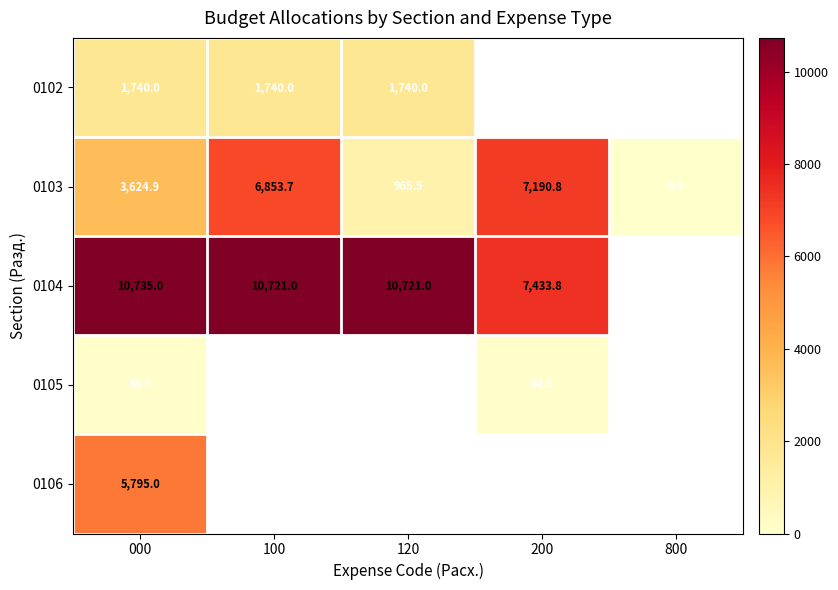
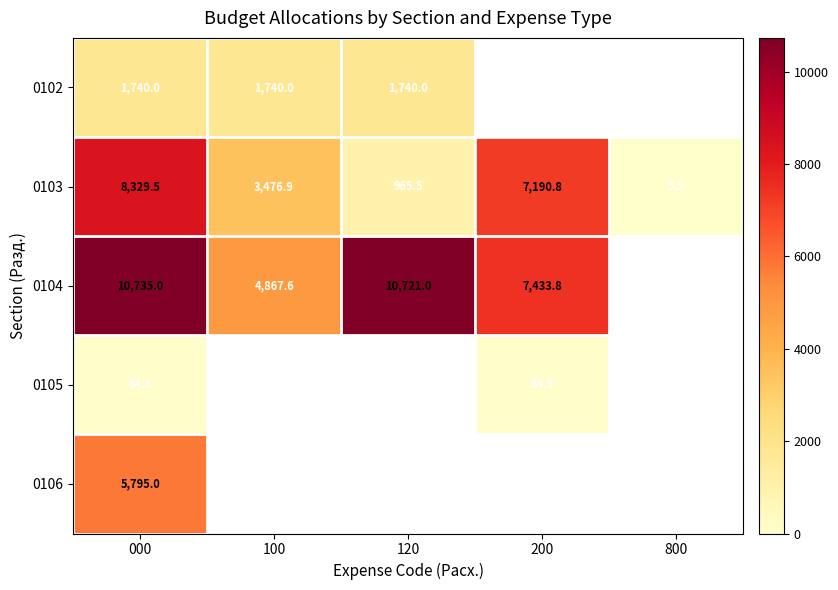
0103, 000: 3,624.9 -> 8,329.5
0103, 100: 6,853.7 -> 3,476.9
0104, 100: 10,721.0 -> 4,867.6
